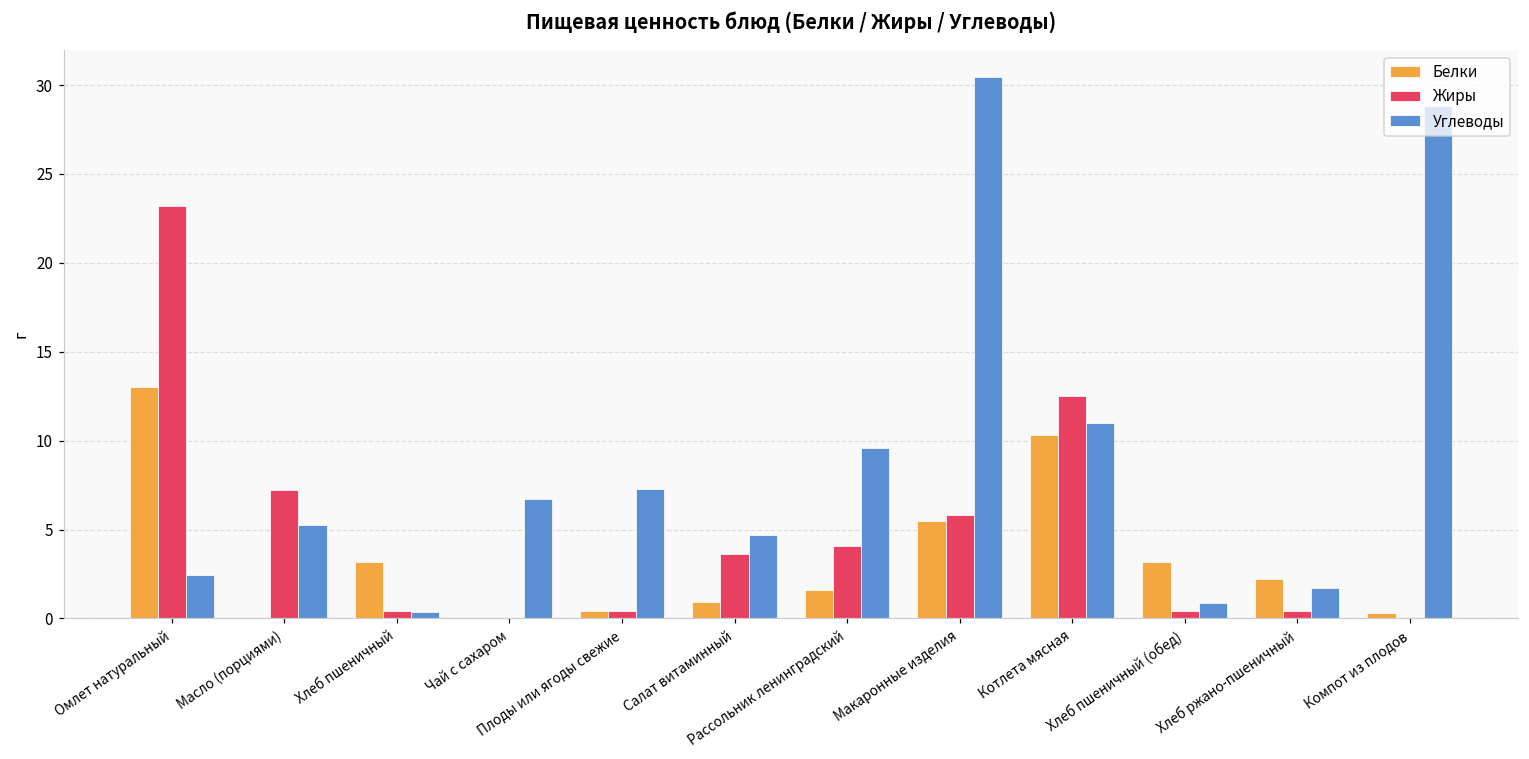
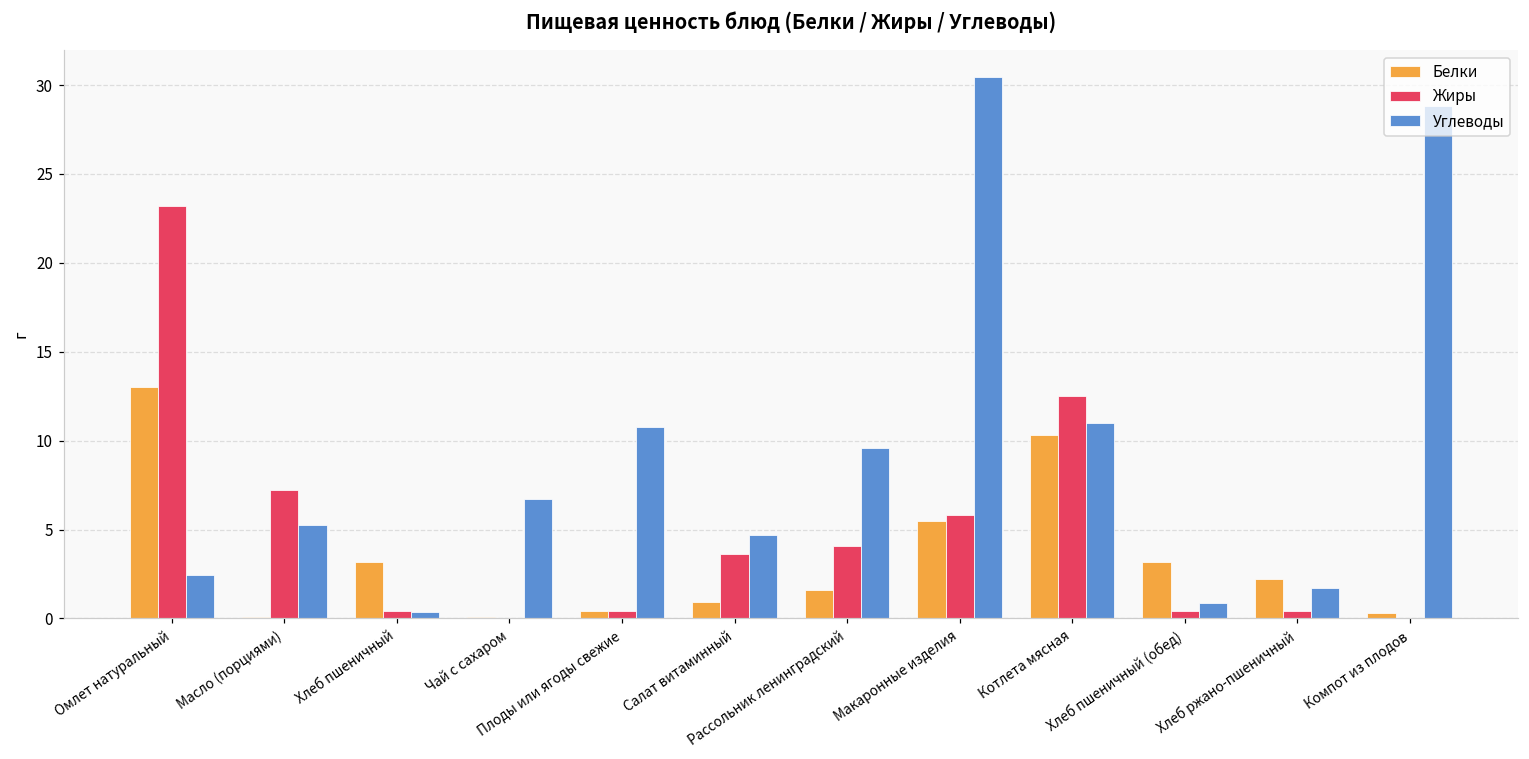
Углеводы, Плоды или ягоды свежие: 7.3 -> 10.8
